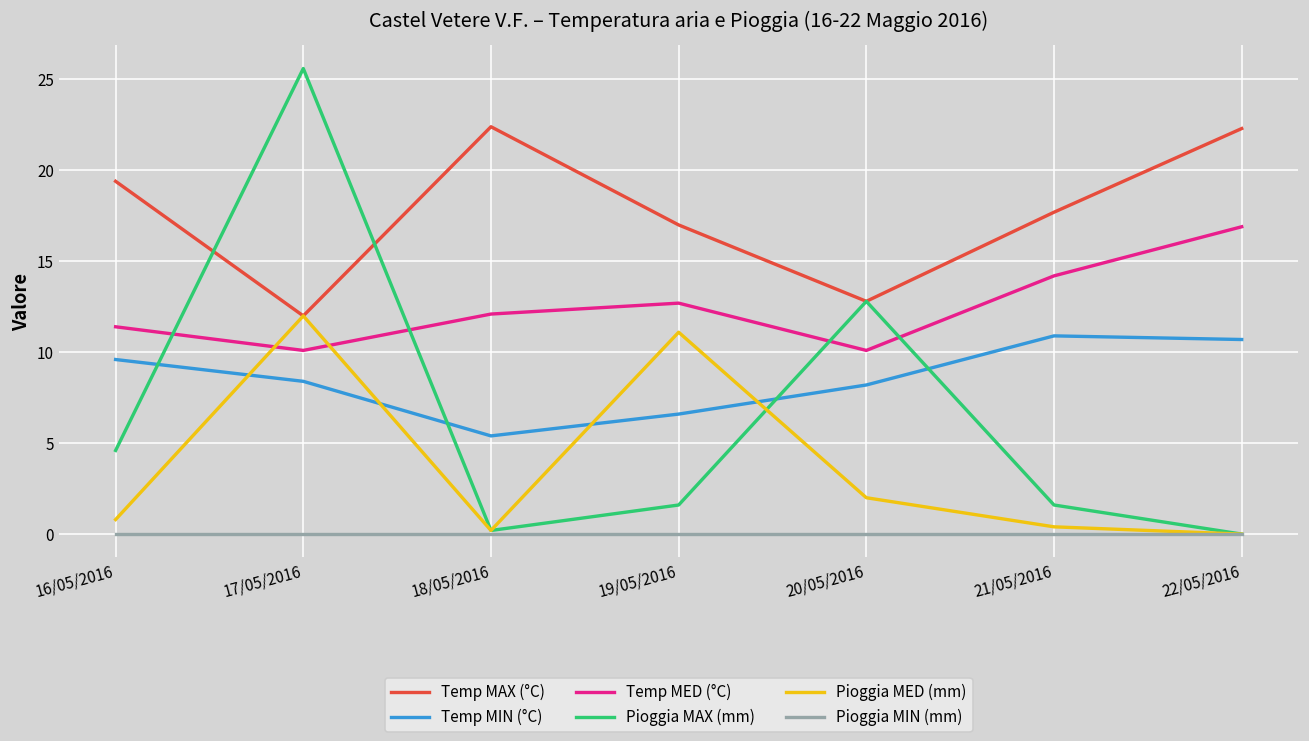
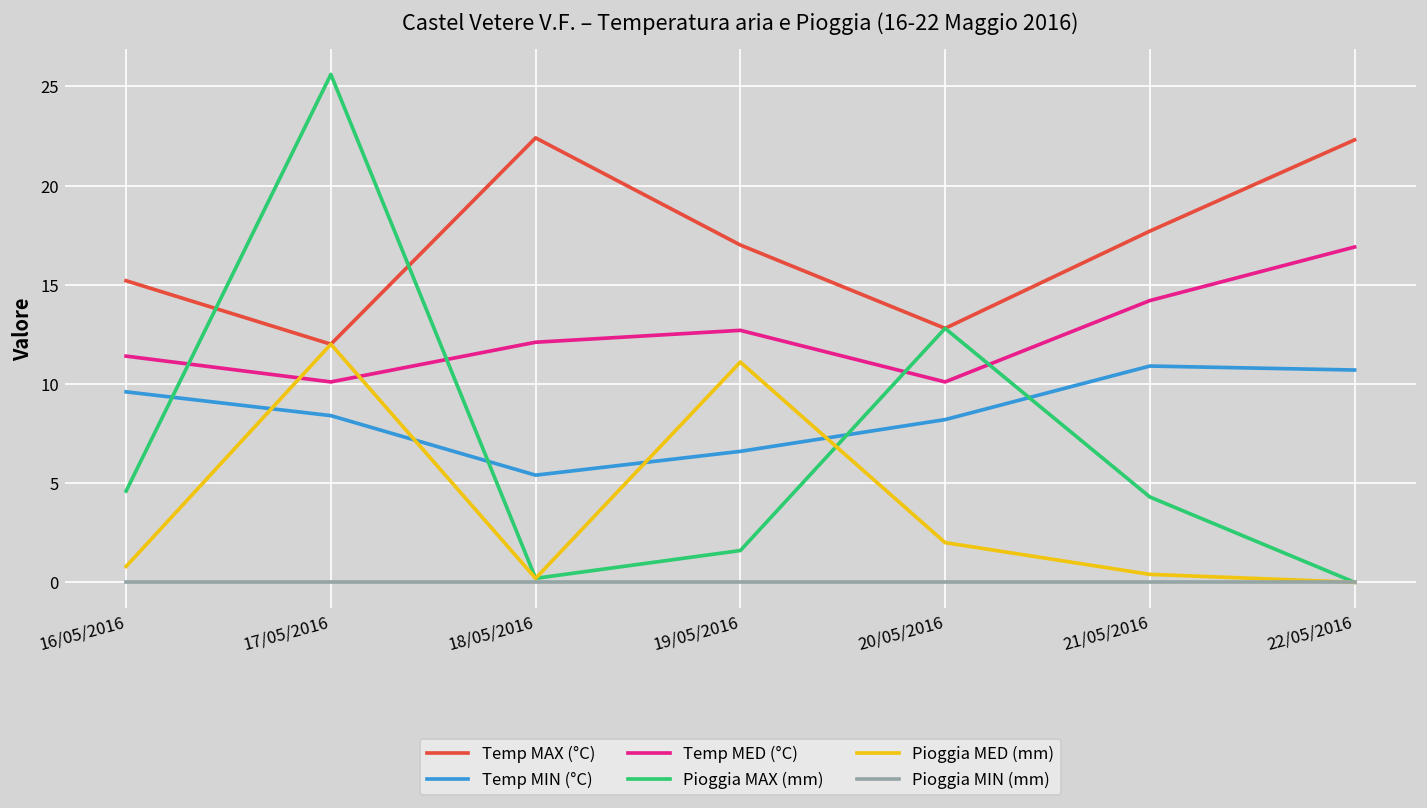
Temp MAX (°C), 16/05/2016: 19.4 -> 15.2
Pioggia MAX (mm), 21/05/2016: 1.6 -> 4.3
